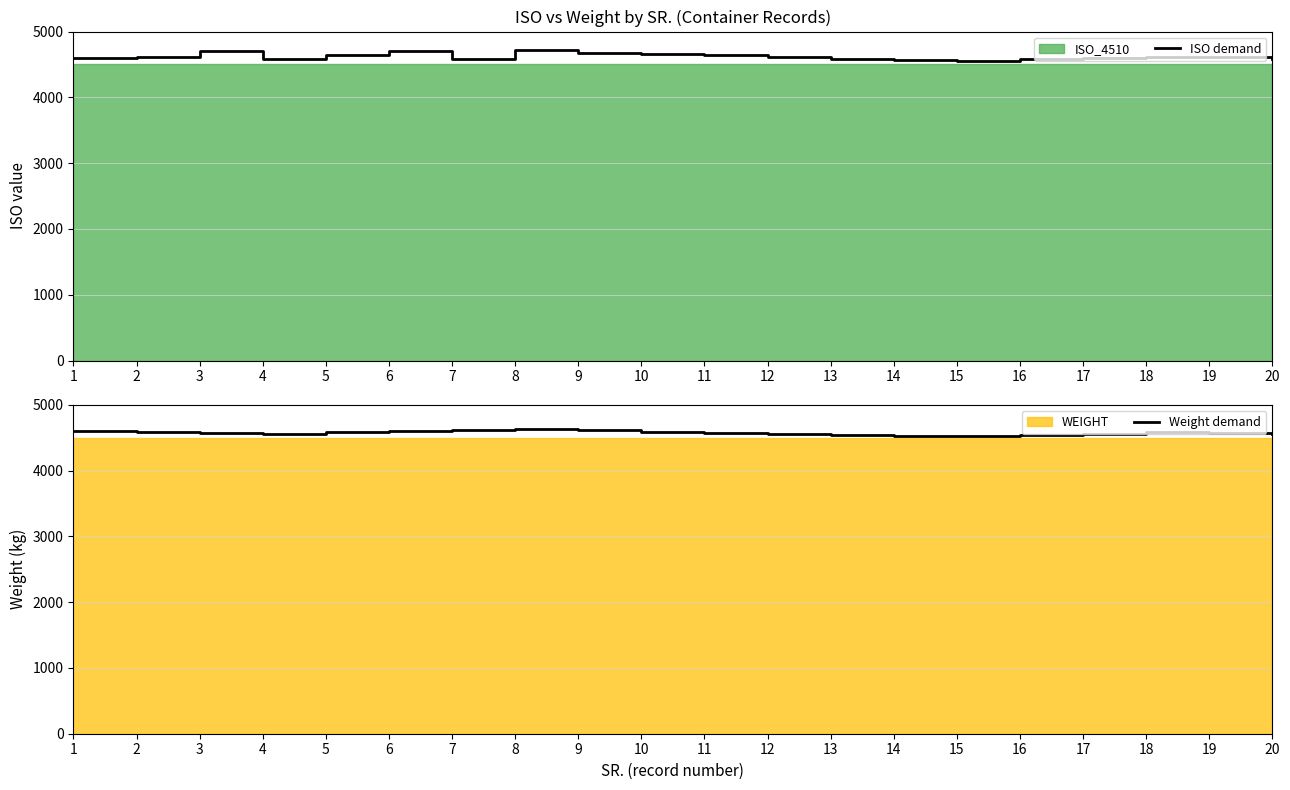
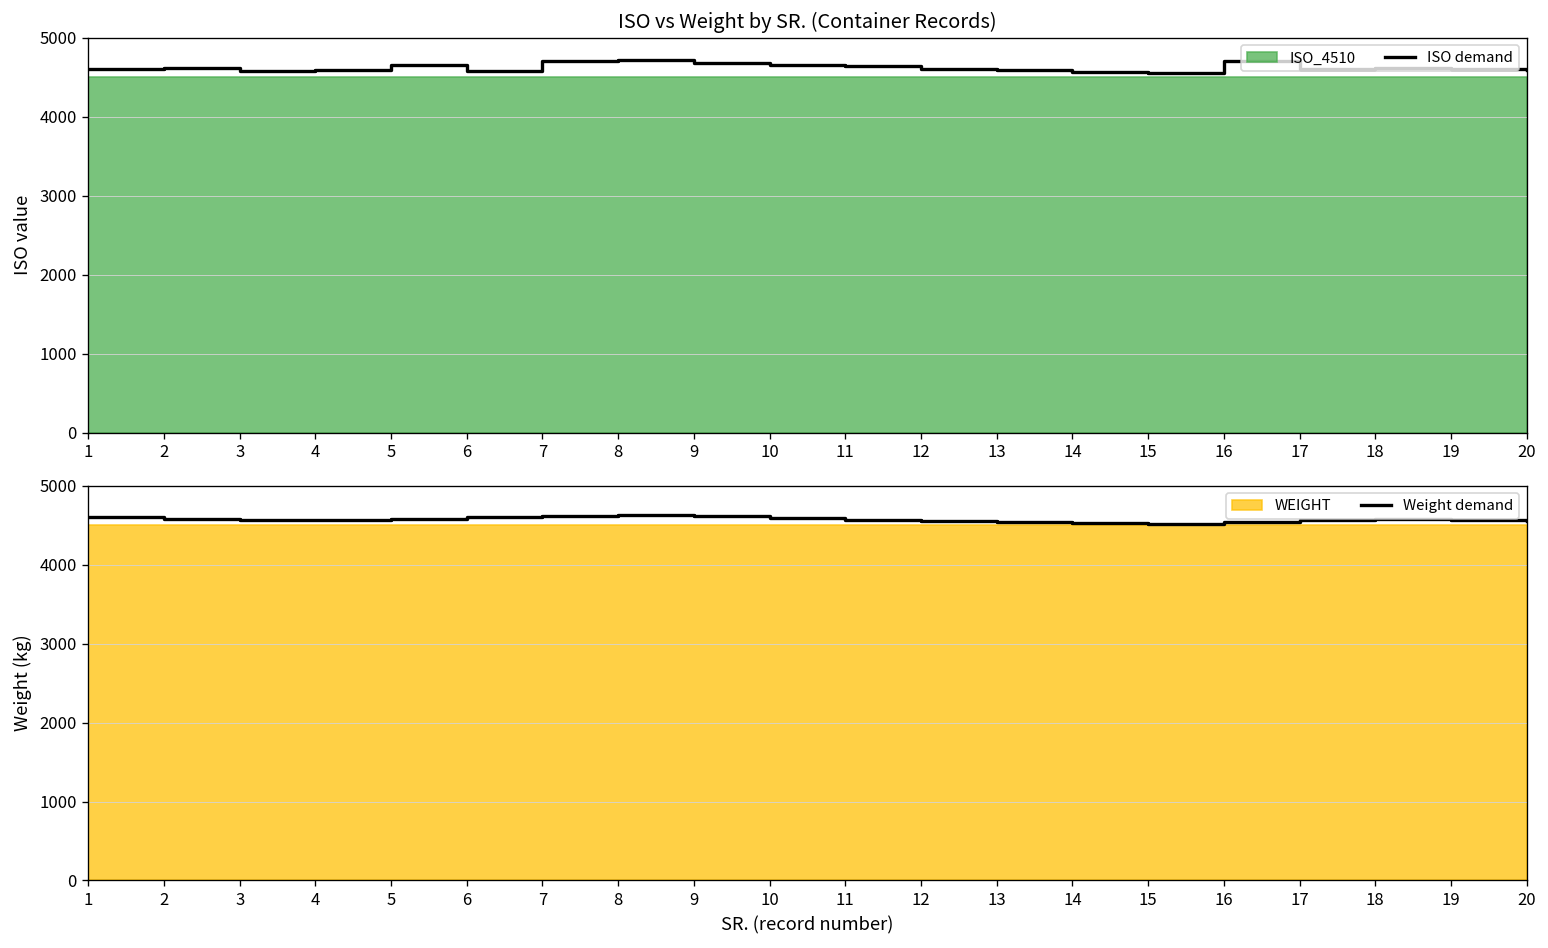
ISO vs Weight by SR. (Container Records), ISO demand, 3: 4700 -> 4600
ISO vs Weight by SR. (Container Records), ISO demand, 6: 4700 -> 4600
ISO vs Weight by SR. (Container Records), ISO demand, 7: 4600 -> 4700
ISO vs Weight by SR. (Container Records), ISO demand, 16: 4600 -> 4700
